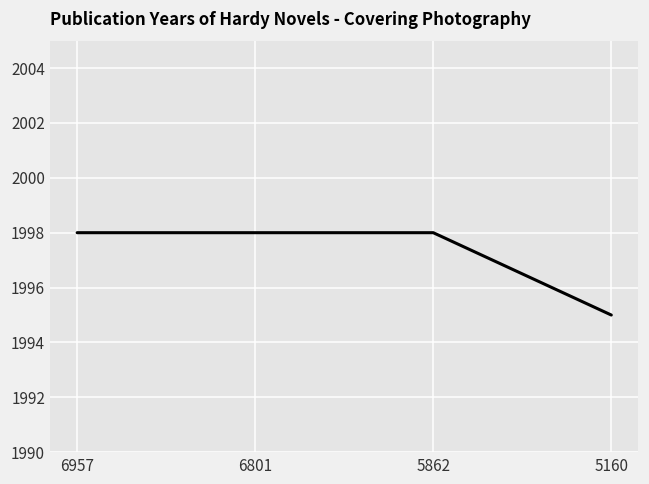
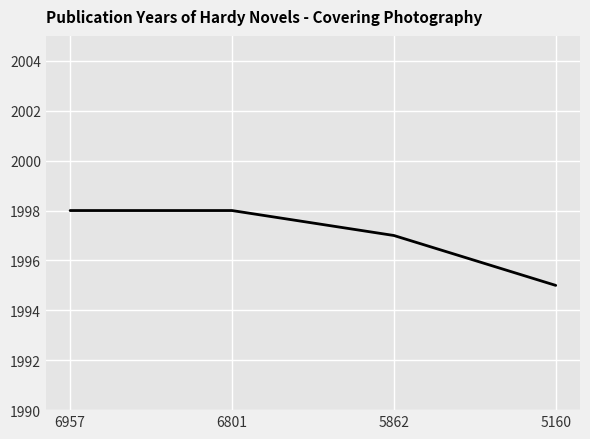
5862: 1998 -> 1997
